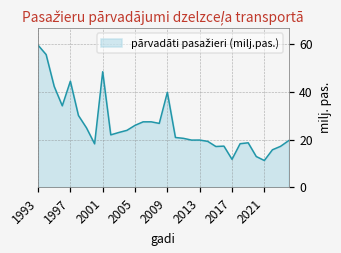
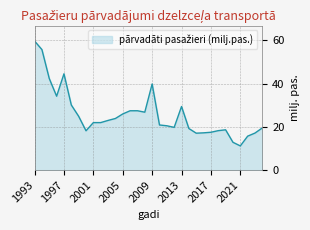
2001: 48 -> 22
2013: 20 -> 29
2017: 12 -> 17
